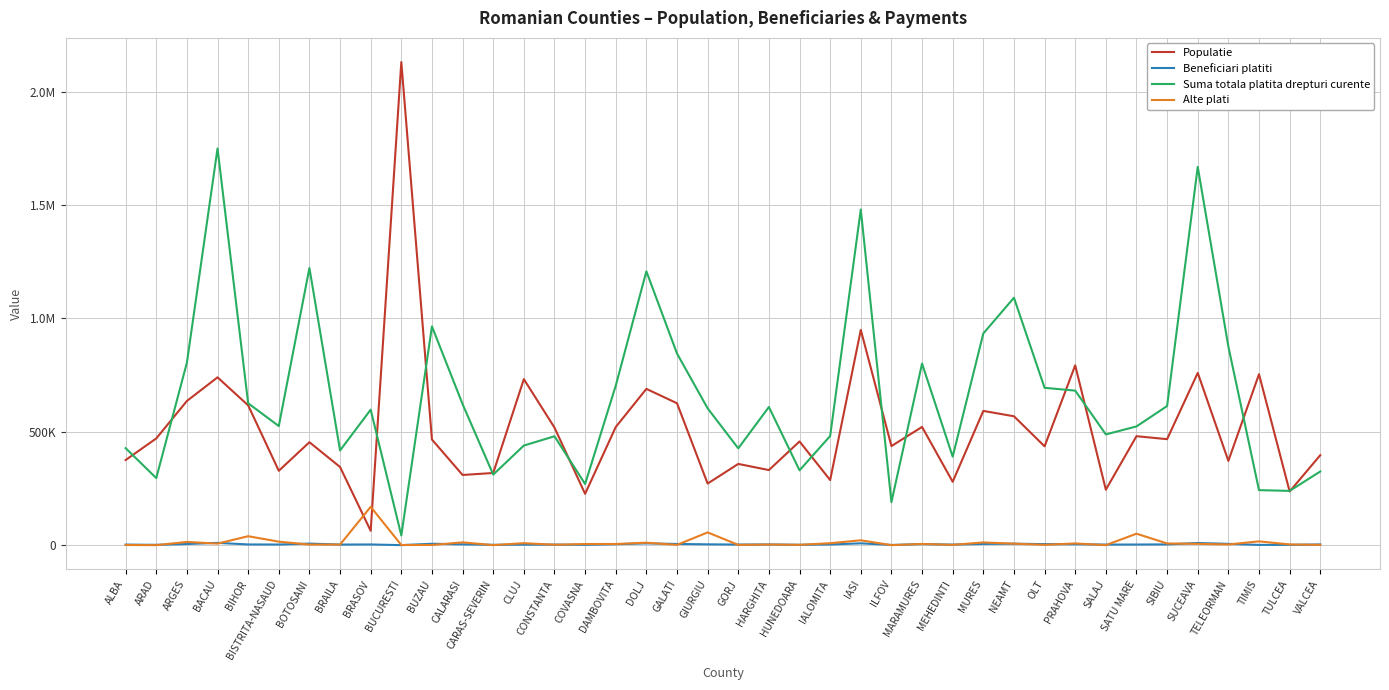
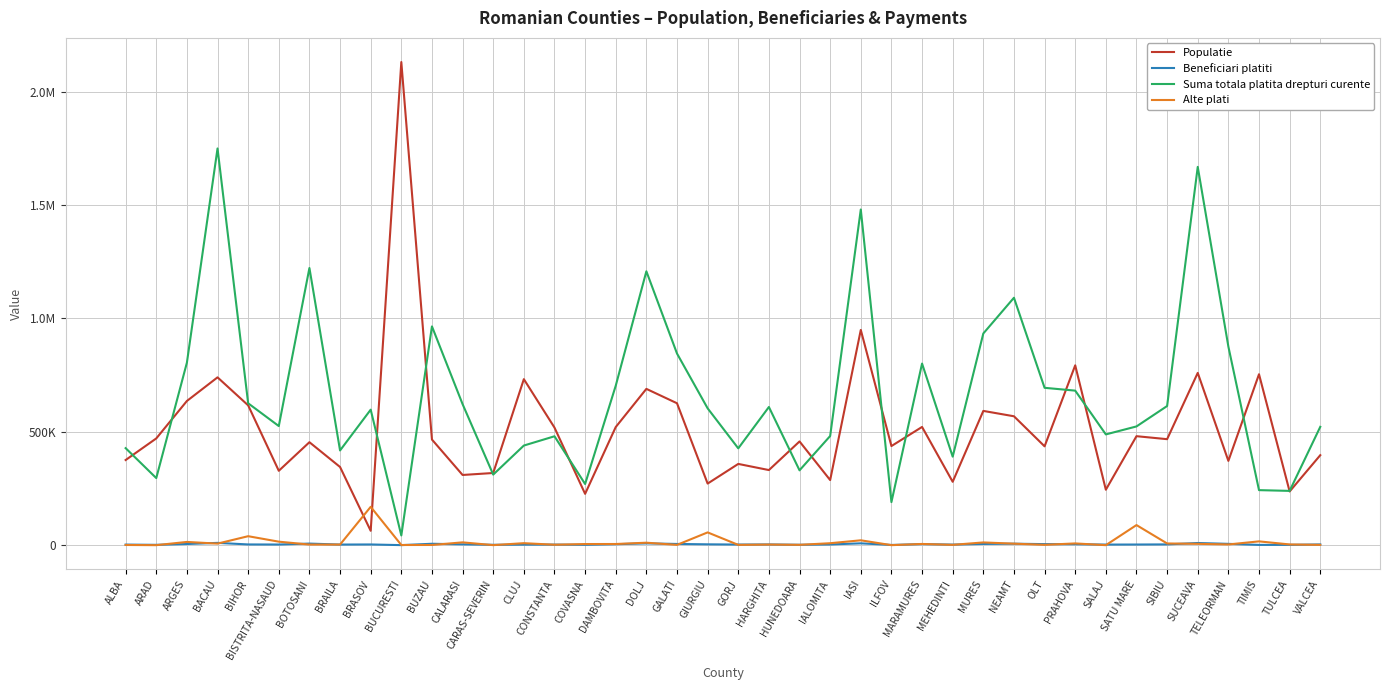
Alte plati, SATU MARE: 50000 -> 90000
Suma totala platita drepturi curente, VALCEA: 320000 -> 520000
